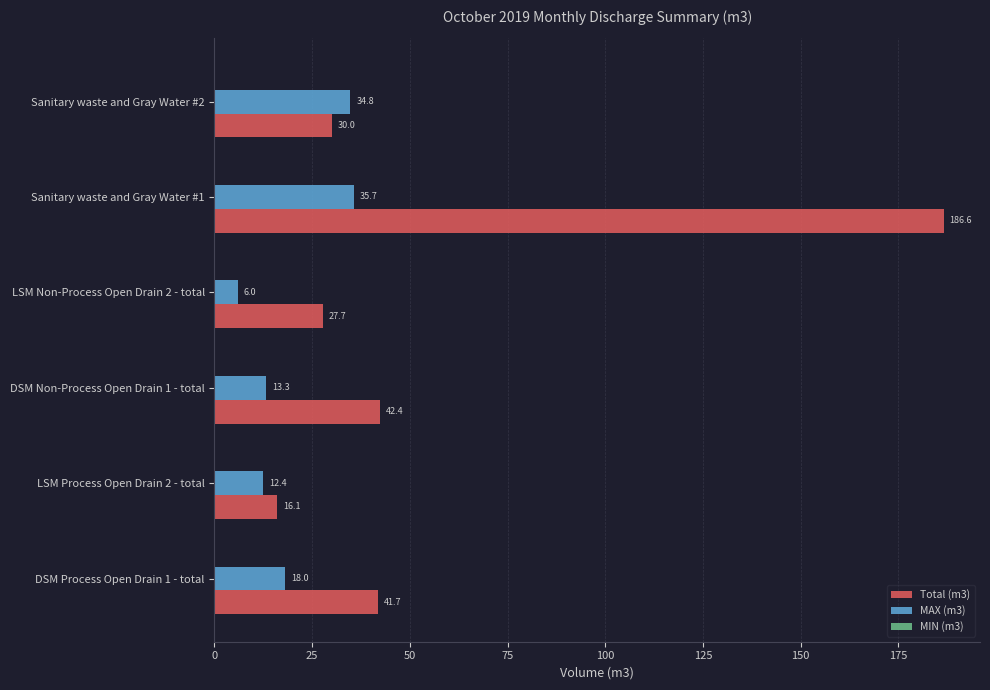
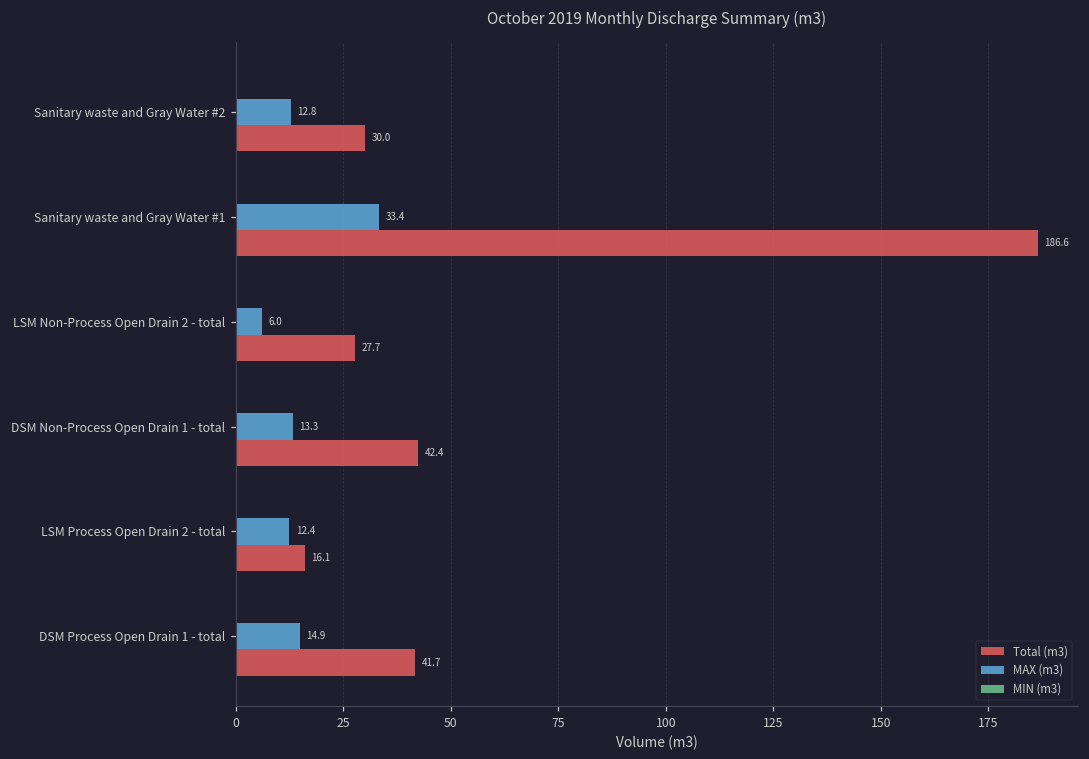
MAX (m3), Sanitary waste and Gray Water #2: 34.8 -> 12.8
MAX (m3), Sanitary waste and Gray Water #1: 35.7 -> 33.4
MAX (m3), DSM Process Open Drain 1 - total: 18.0 -> 14.9
